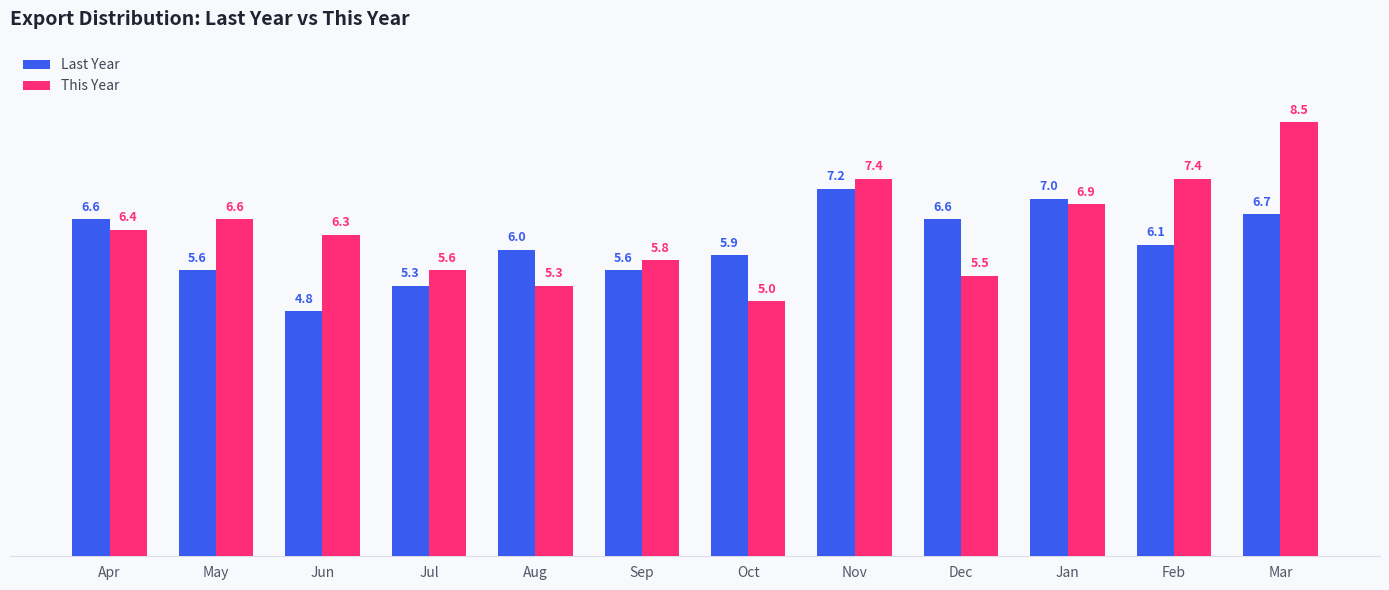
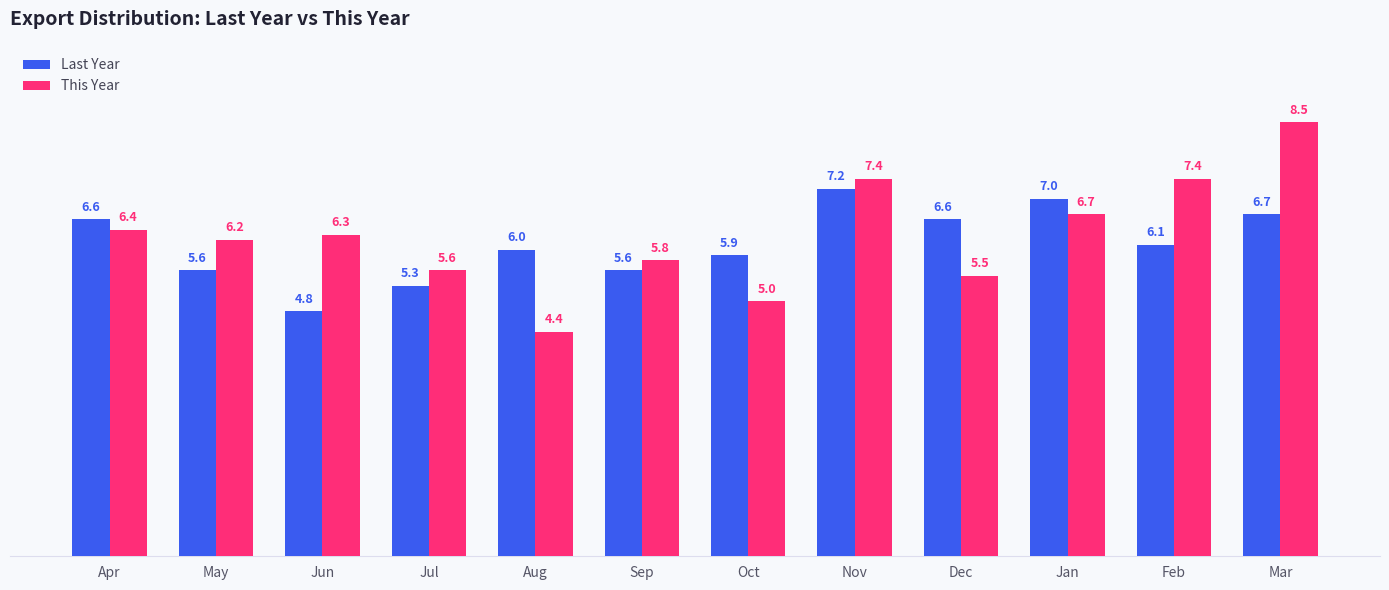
This Year, May: 6.6 -> 6.2
This Year, Aug: 5.3 -> 4.4
This Year, Jan: 6.9 -> 6.7
